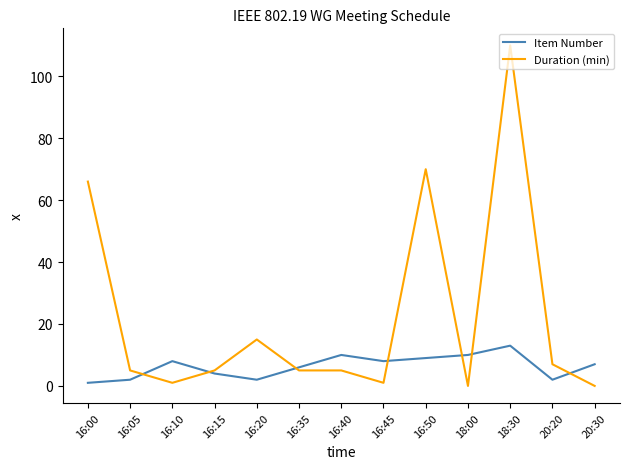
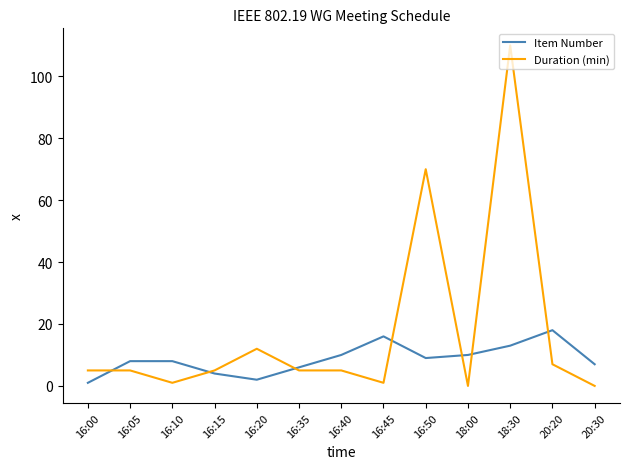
Duration (min), 16:00: 66 -> 5
Item Number, 16:05: 2 -> 8
Duration (min), 16:20: 15 -> 12
Item Number, 16:45: 8 -> 16
Item Number, 20:20: 2 -> 18
